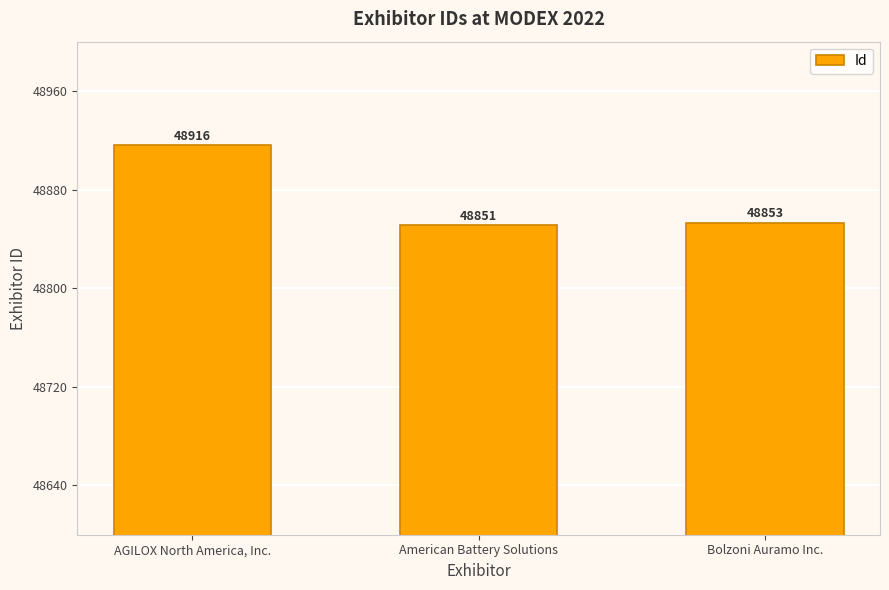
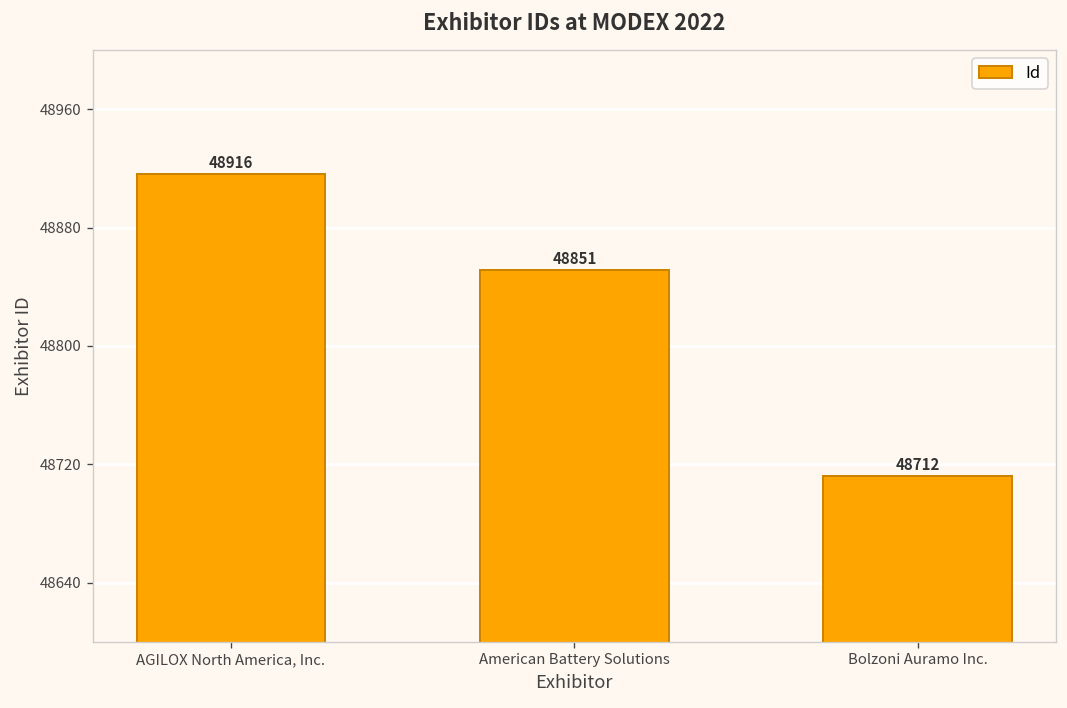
Bolzoni Auramo Inc.: 48853 -> 48712
